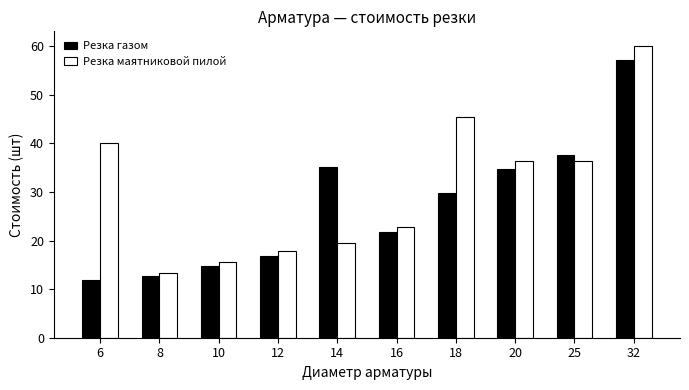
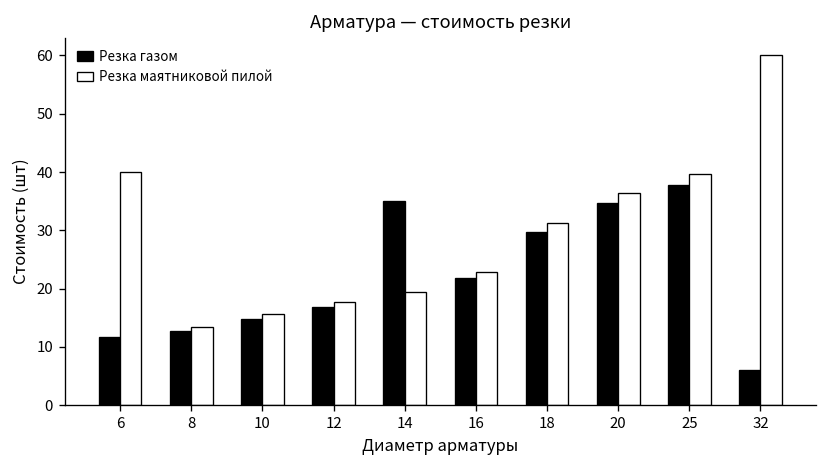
Резка маятниковой пилой, 18: 45 -> 31
Резка маятниковой пилой, 25: 36 -> 40
Резка газом, 32: 57 -> 6
